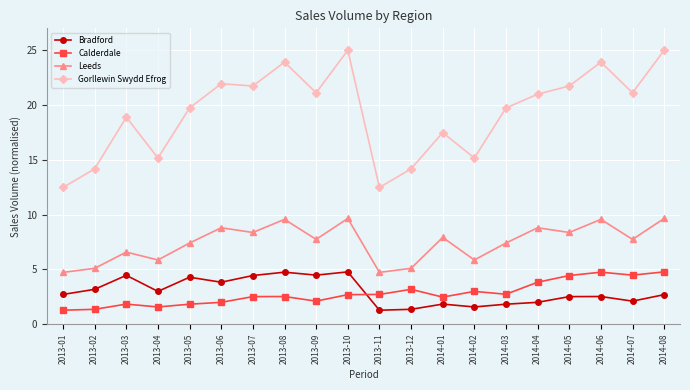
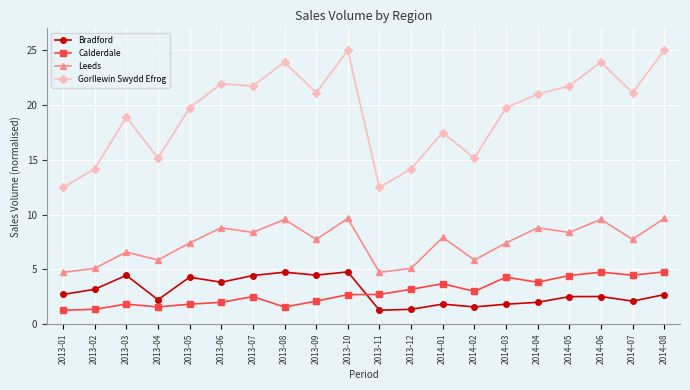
Bradford, 2013-04: 3.0 -> 2.2
Calderdale, 2013-08: 2.5 -> 1.6
Calderdale, 2014-01: 2.5 -> 3.7
Calderdale, 2014-03: 2.7 -> 4.3
